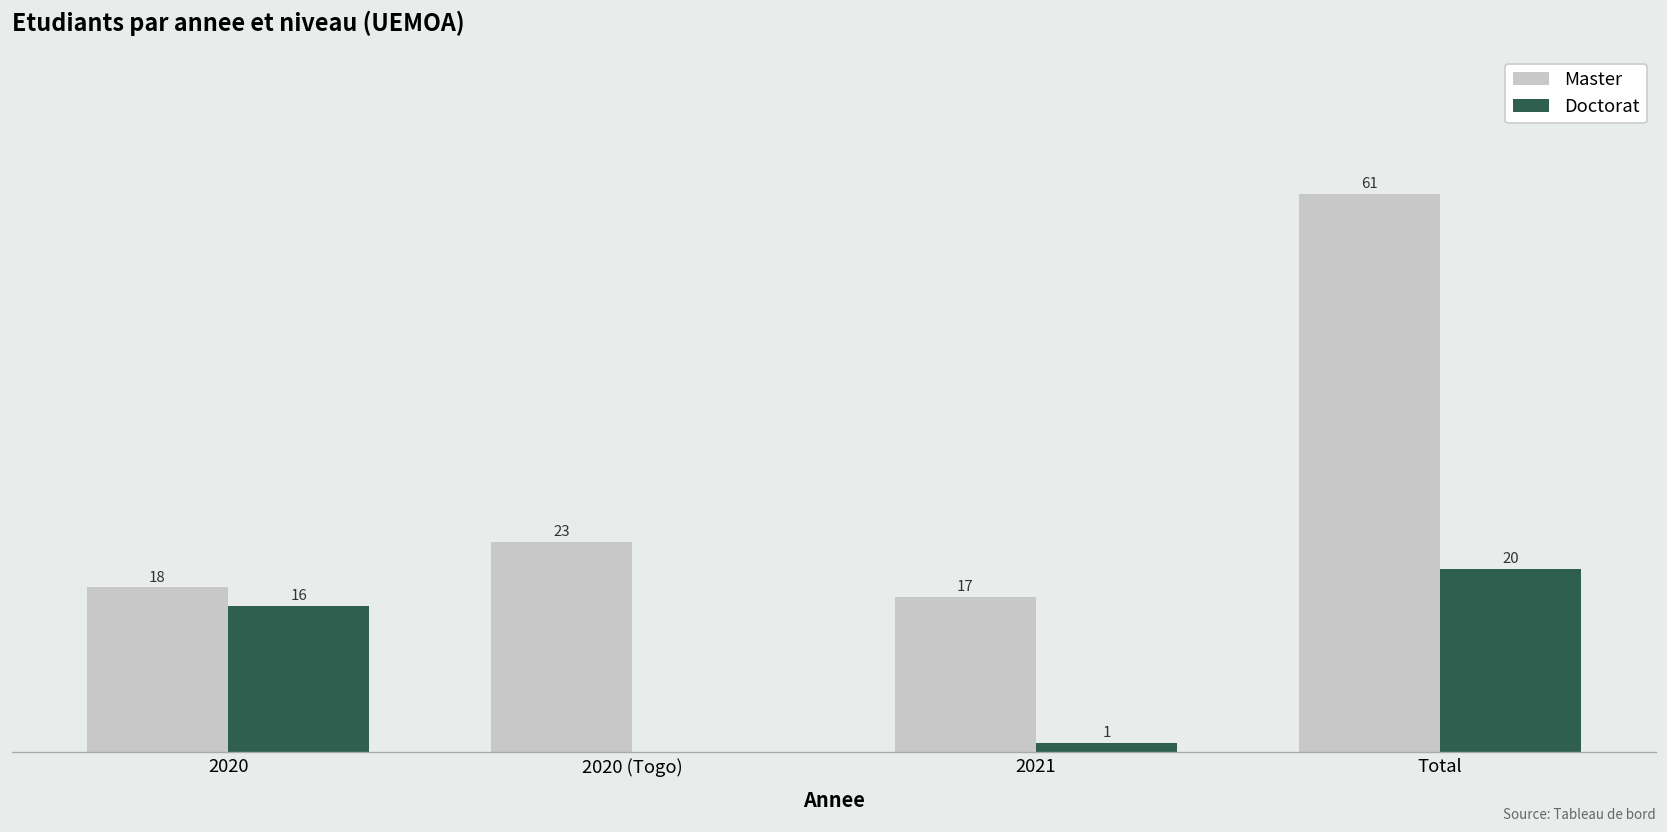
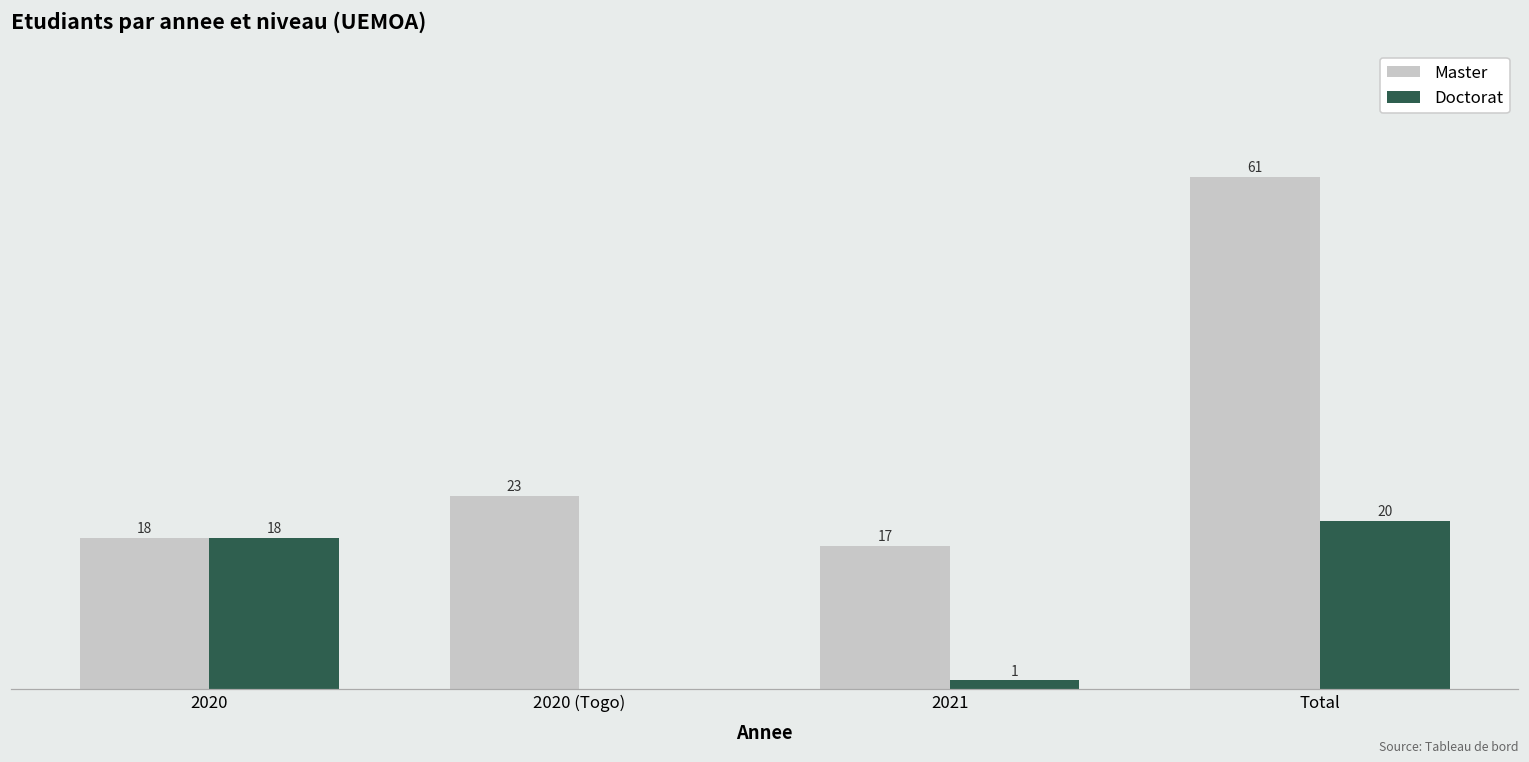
Doctorat, 2020: 16 -> 18
